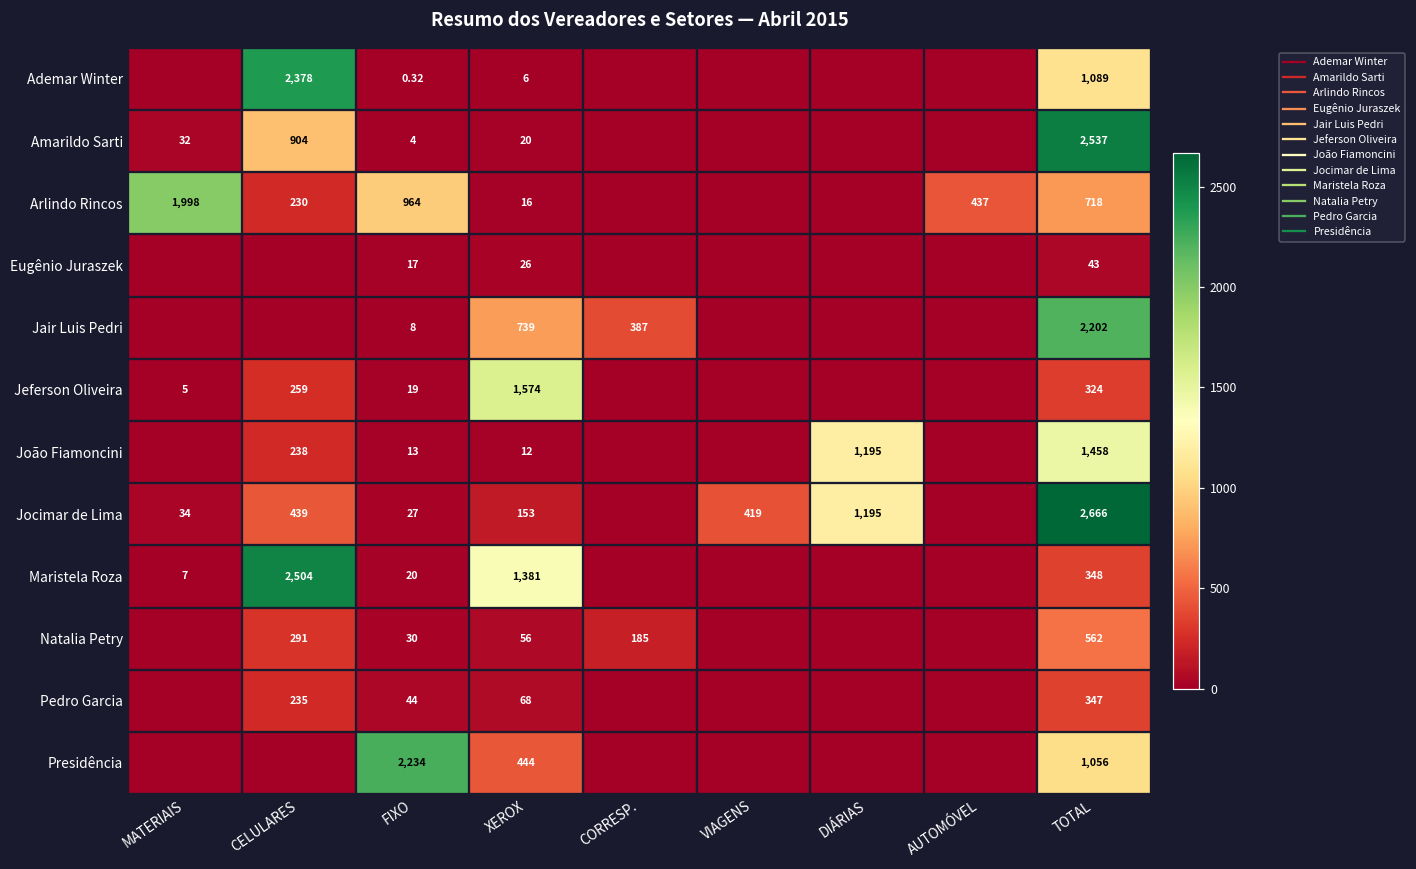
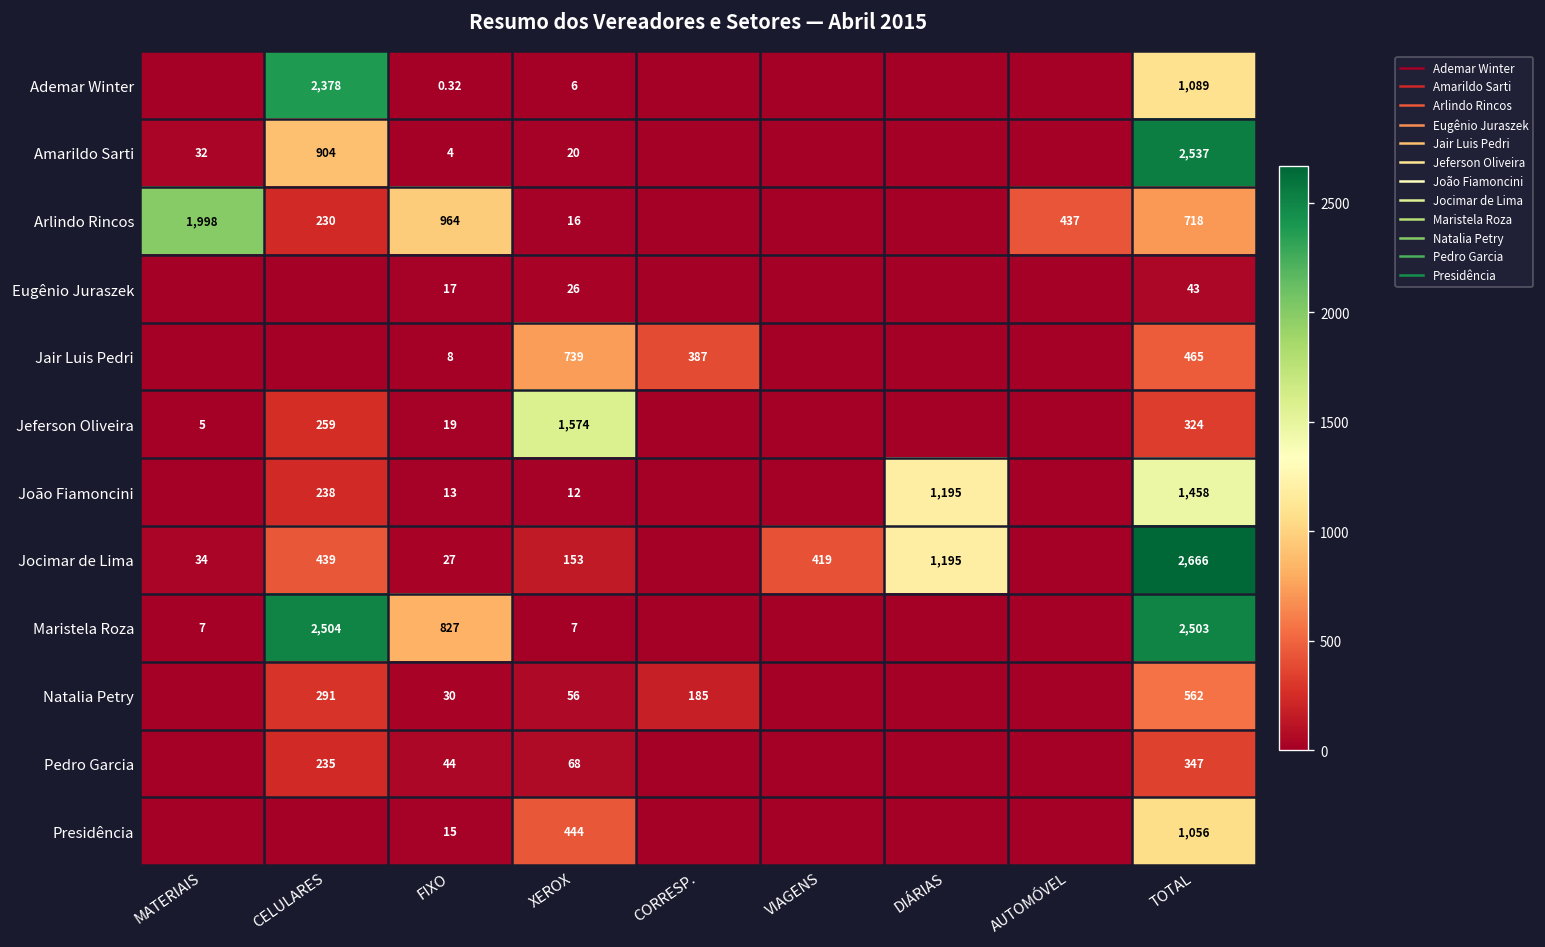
Jair Luis Pedri, TOTAL: 2,202 -> 465
Maristela Roza, FIXO: 20 -> 827
Maristela Roza, XEROX: 1,381 -> 7
Maristela Roza, TOTAL: 348 -> 2,503
Presidência, FIXO: 2,234 -> 15
